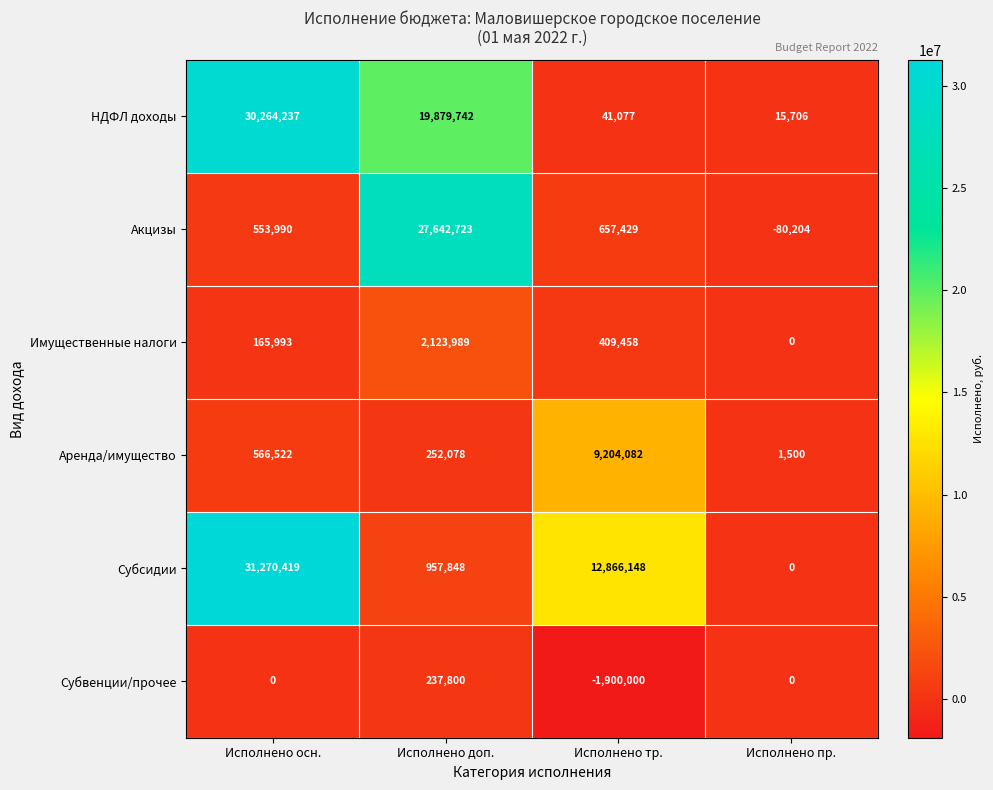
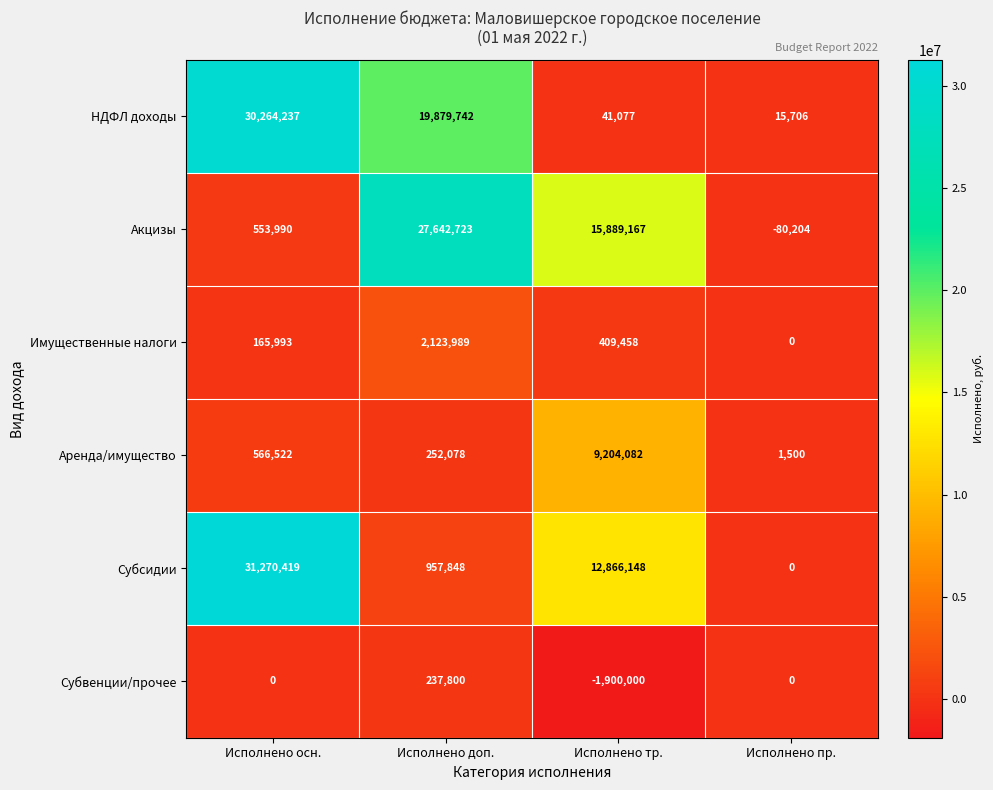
Акцизы, Исполнено тр.: 657,429 -> 15,889,167
